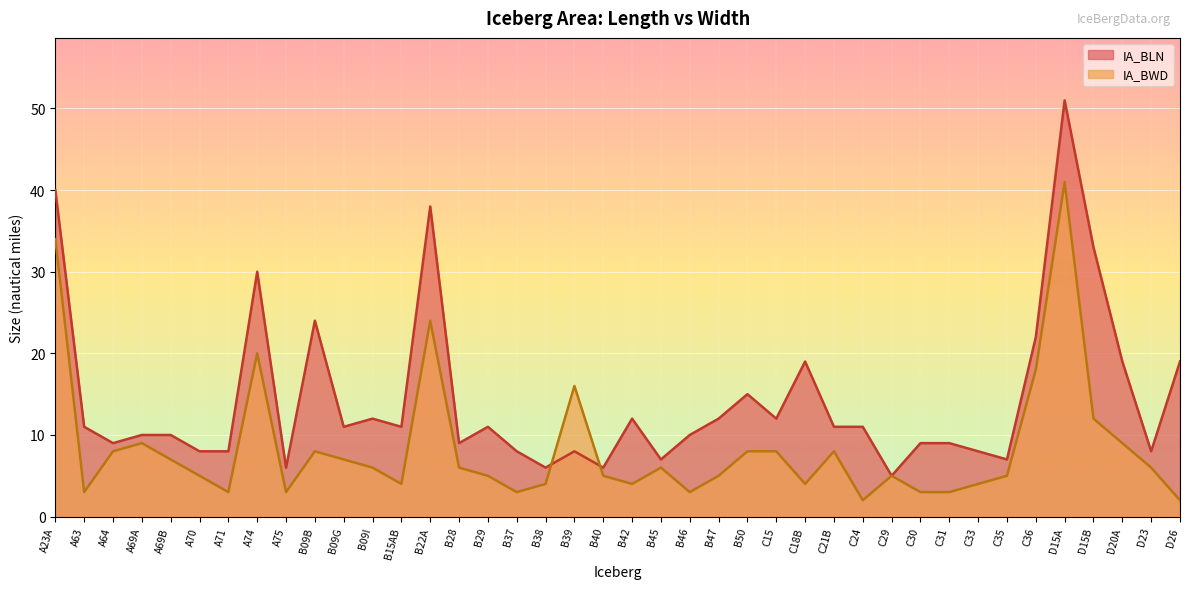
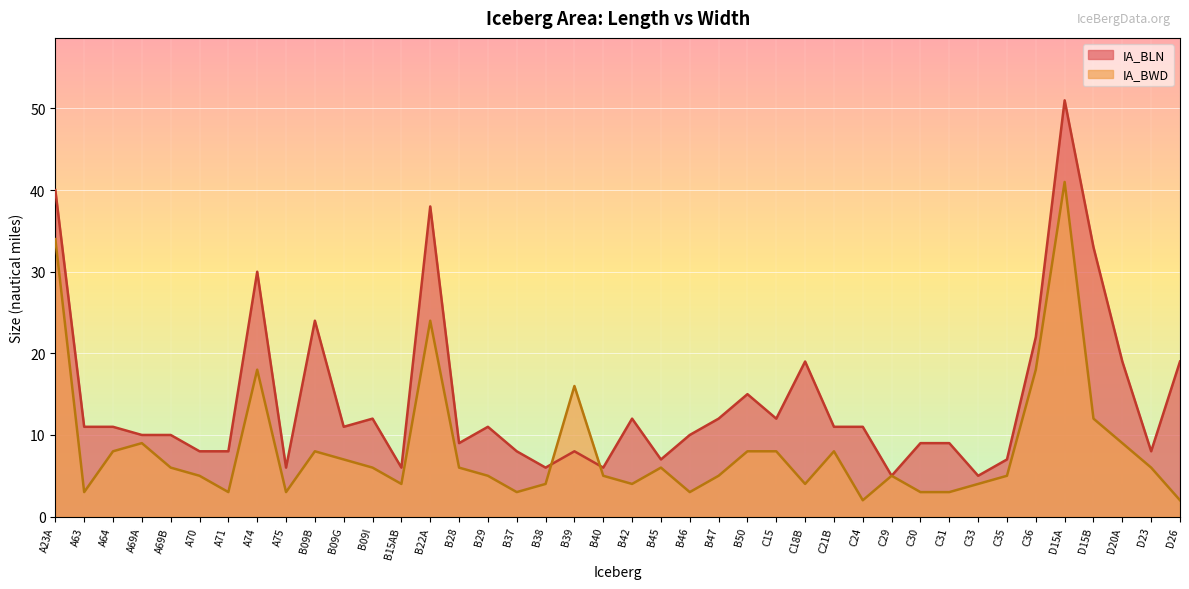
IA_BLN, A64: 9 -> 11
IA_BWD, A69B: 7 -> 6
IA_BWD, A74: 20 -> 18
IA_BLN, B15AB: 11 -> 6
IA_BLN, C33: 8 -> 5
